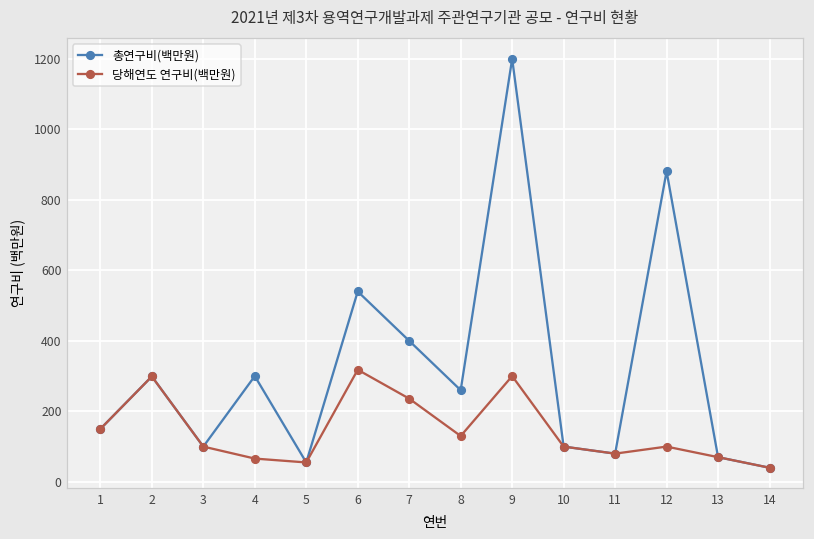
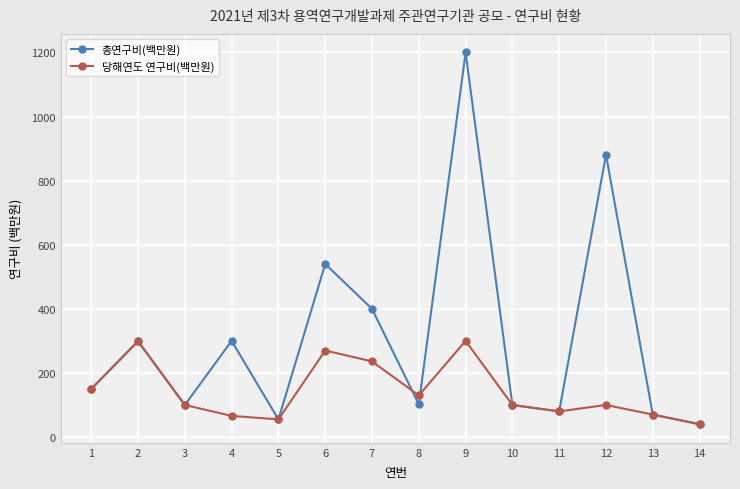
당해연도 연구비(백만원), 6: 320 -> 270
총연구비(백만원), 8: 260 -> 100
